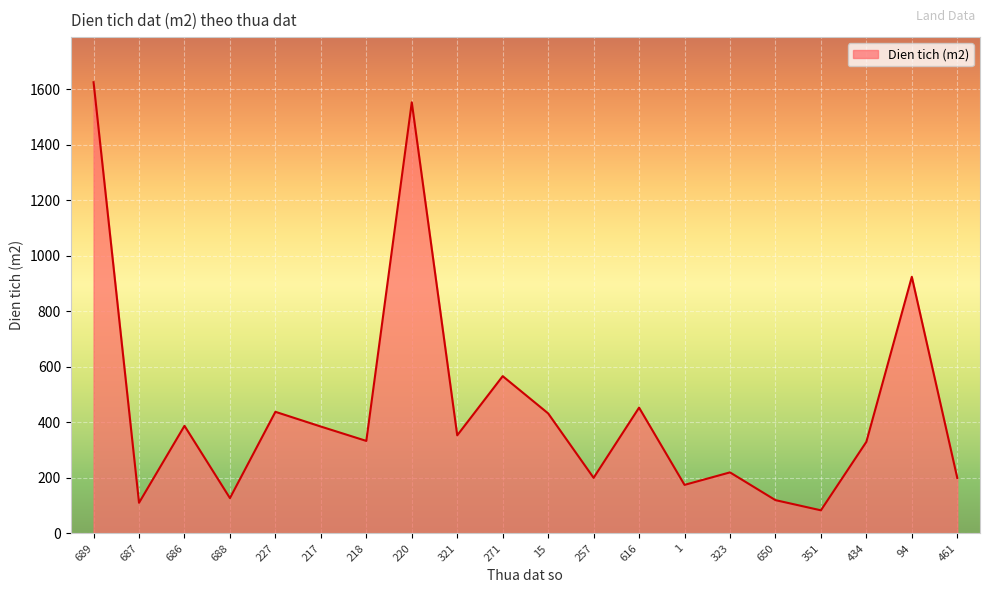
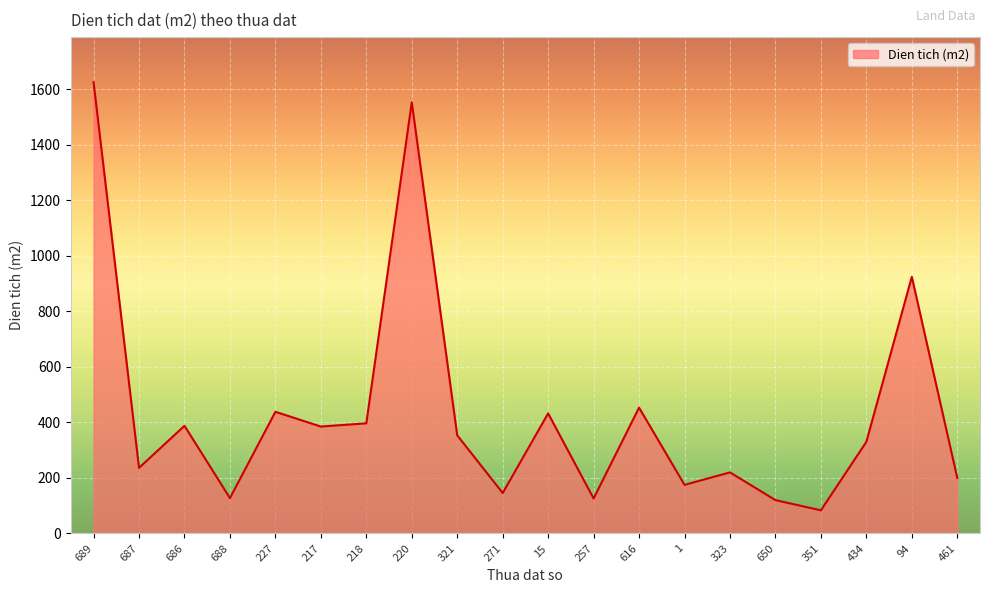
687: 110 -> 240
218: 330 -> 400
271: 570 -> 150
257: 200 -> 130
